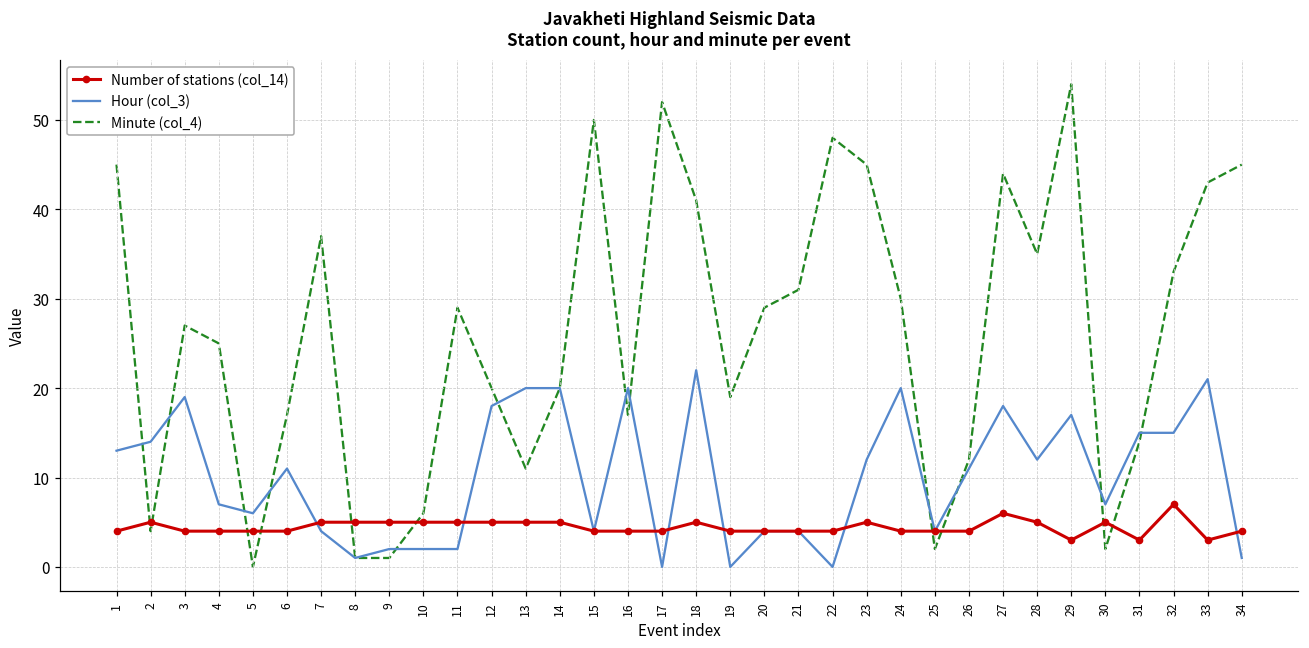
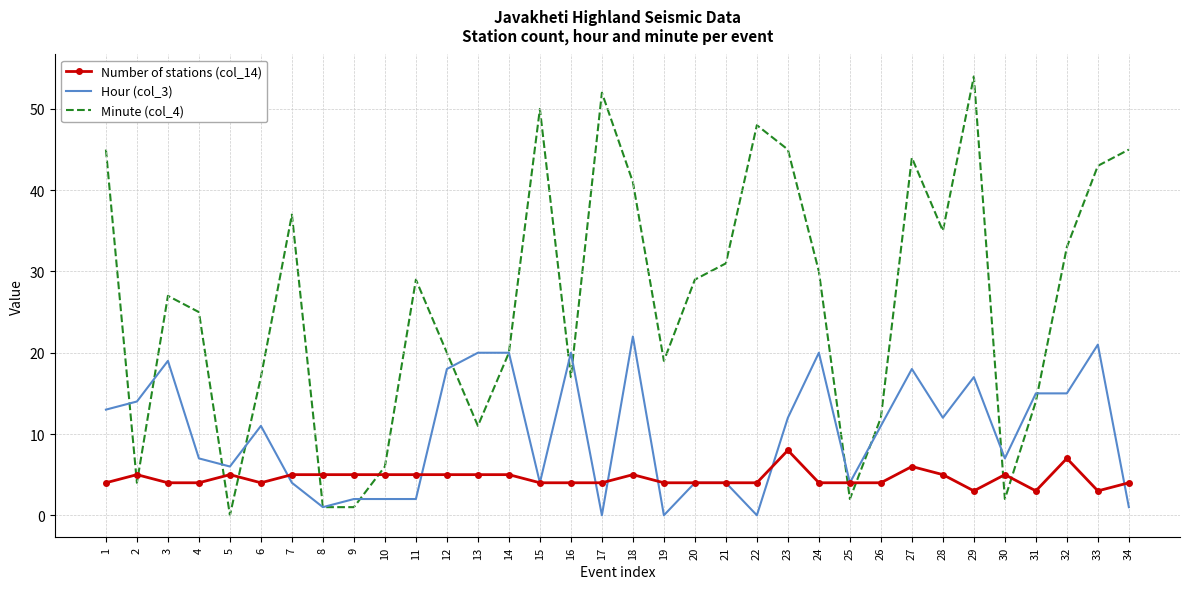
Number of stations (col_14), 5: 4 -> 5
Number of stations (col_14), 23: 5 -> 8
